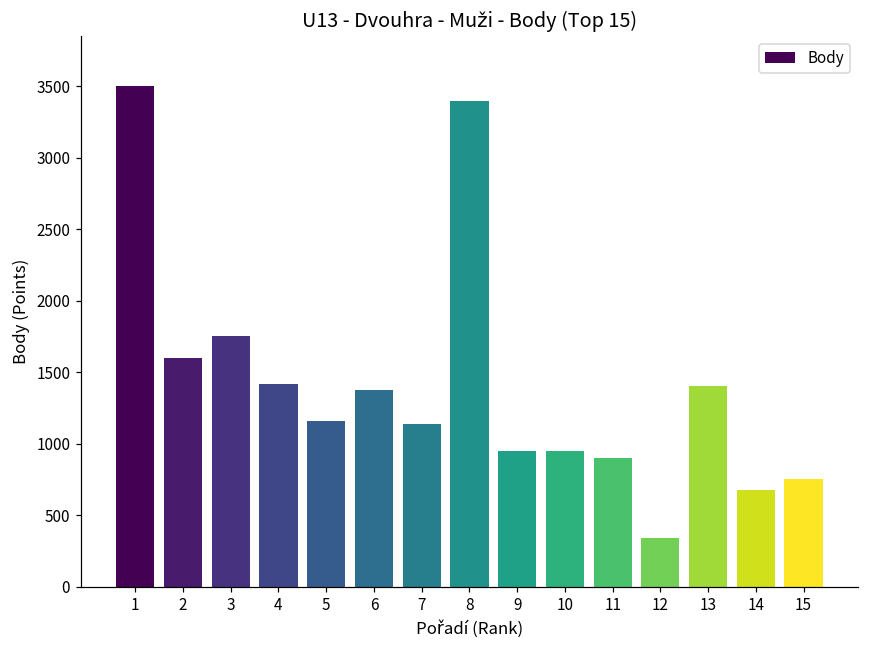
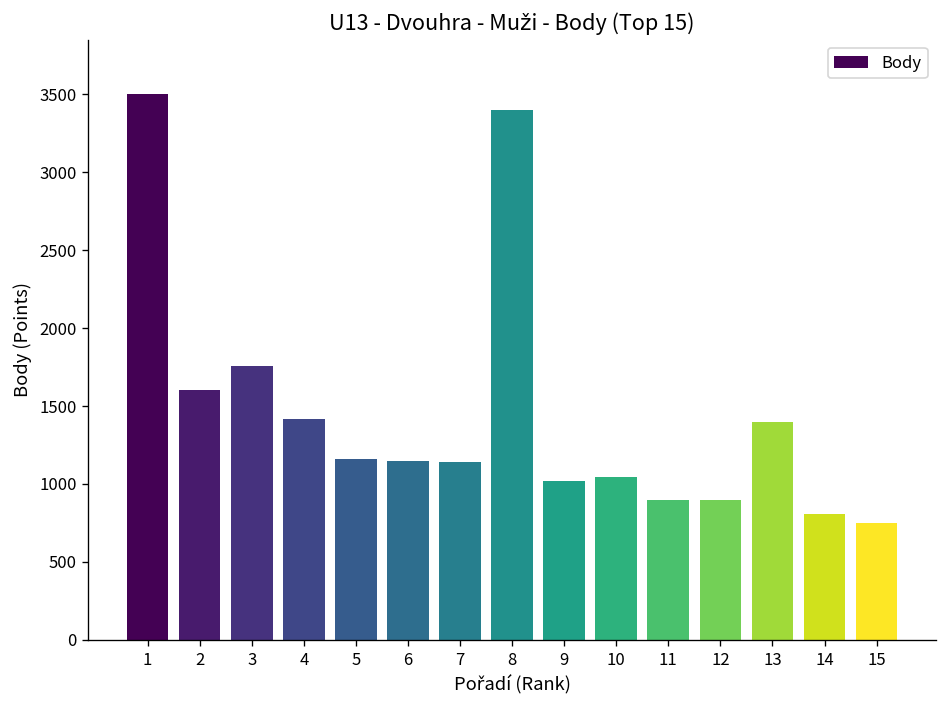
6: 1380 -> 1150
9: 950 -> 1020
10: 950 -> 1040
12: 340 -> 900
14: 680 -> 810
